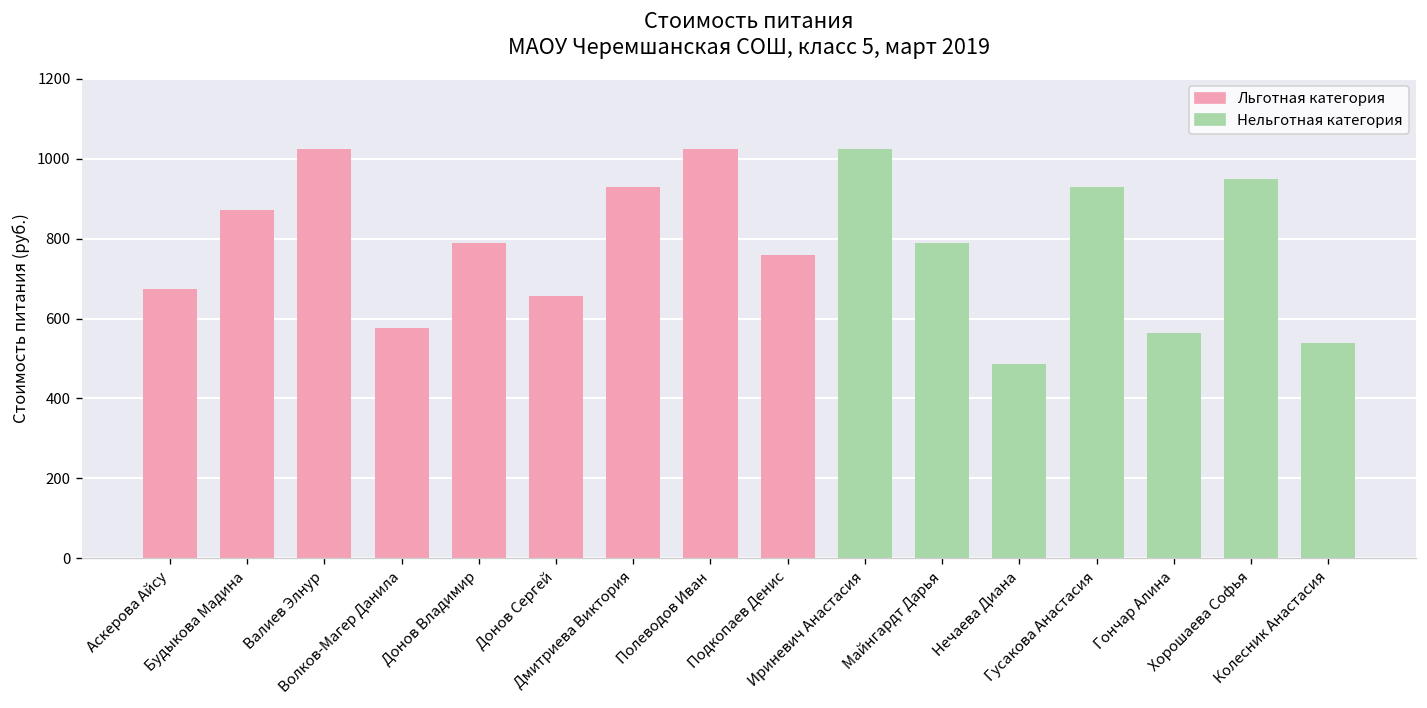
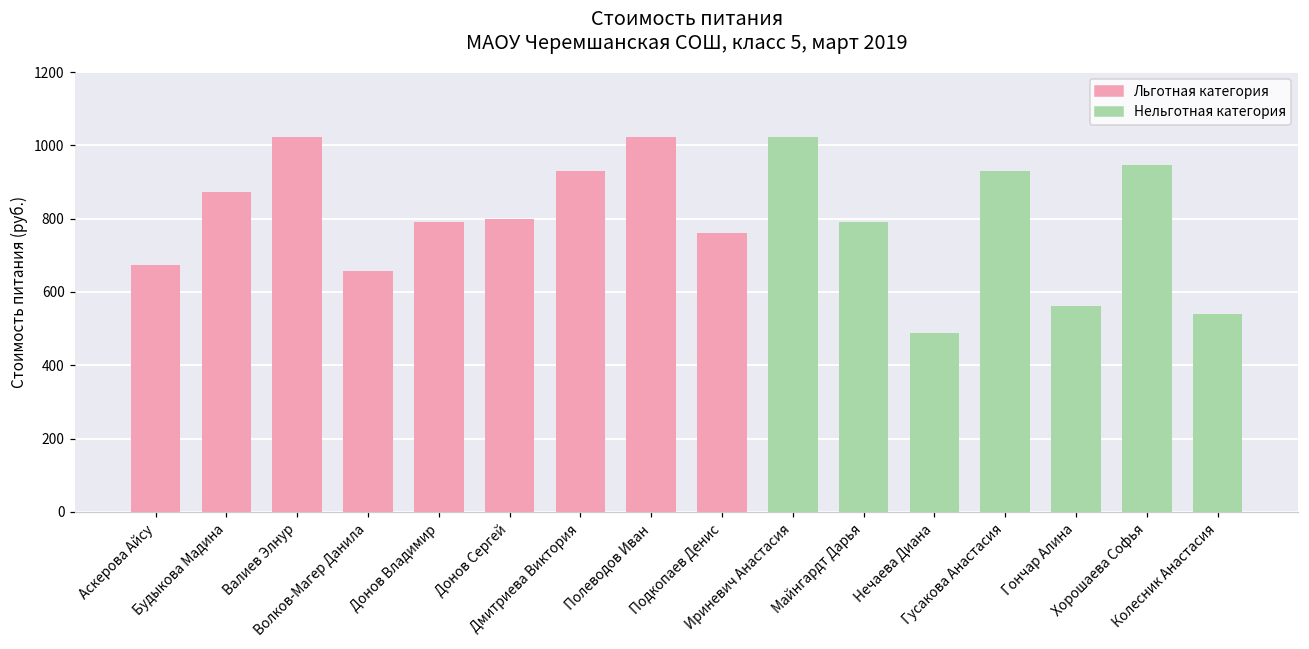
Волков-Магер Данила: 580 -> 660
Донов Сергей: 660 -> 800
